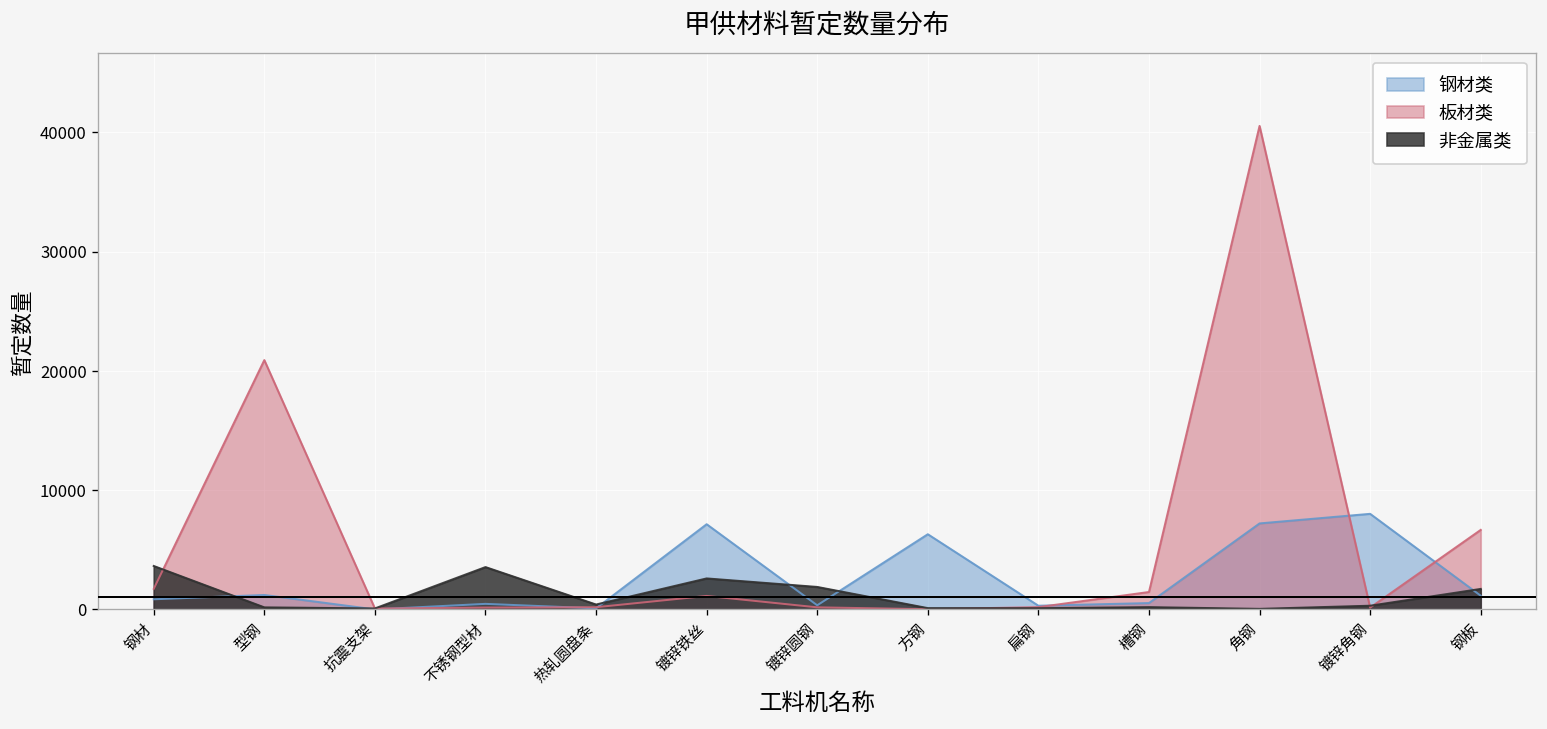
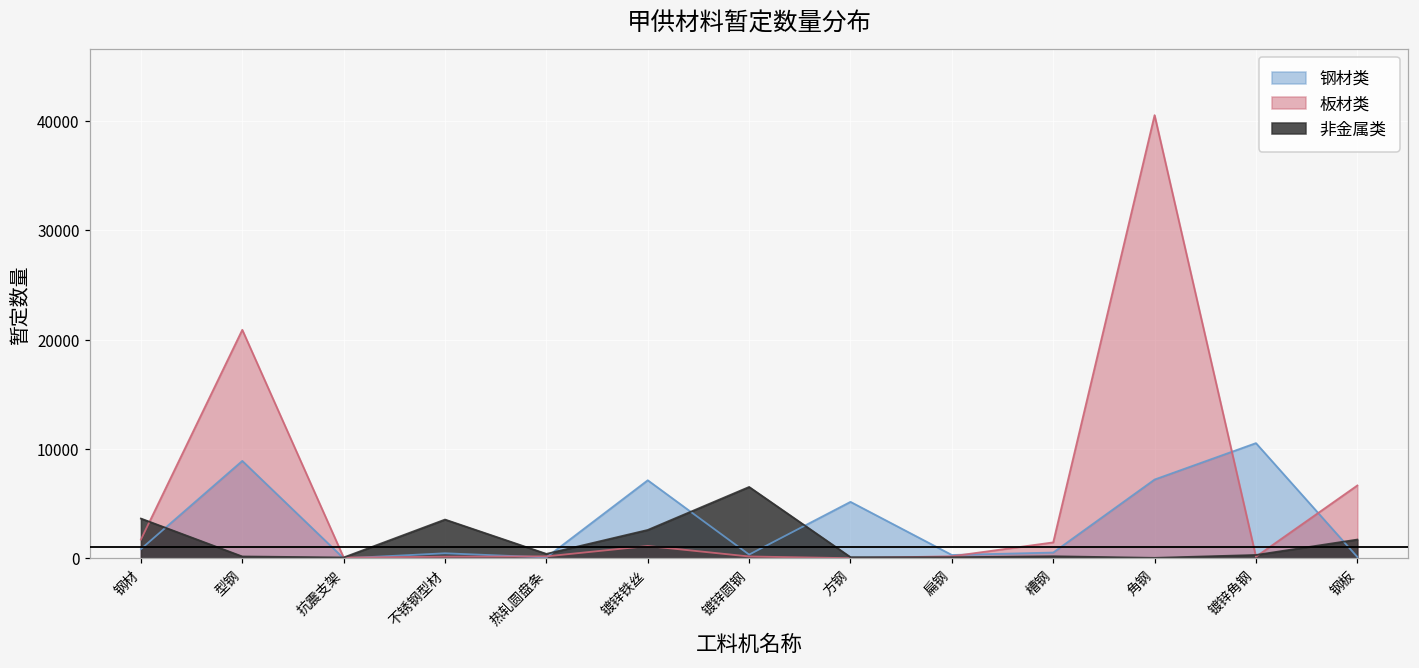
钢材类, 型钢: 1000 -> 9000
非金属类, 镀锌圆钢: 2000 -> 7000
钢材类, 方钢: 6000 -> 5000
钢材类, 镀锌角钢: 8000 -> 11000
钢材类, 钢板: 1000 -> 0
